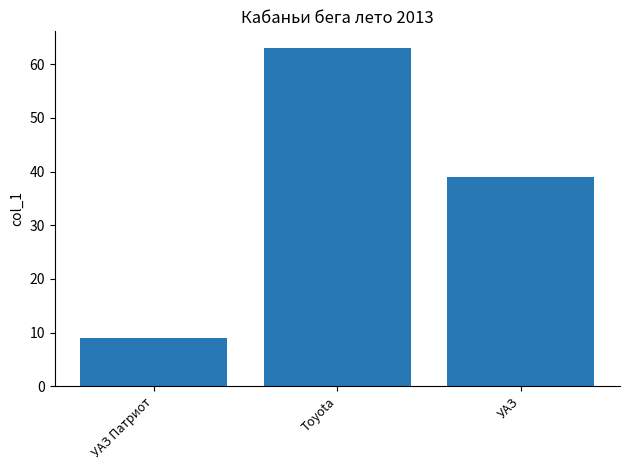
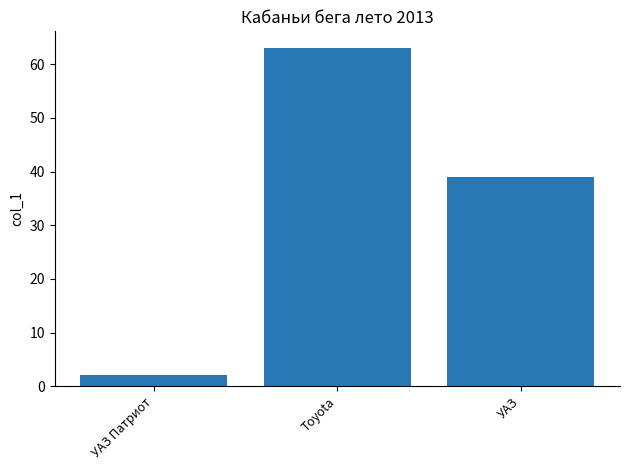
УАЗ Патриот: 9 -> 2
